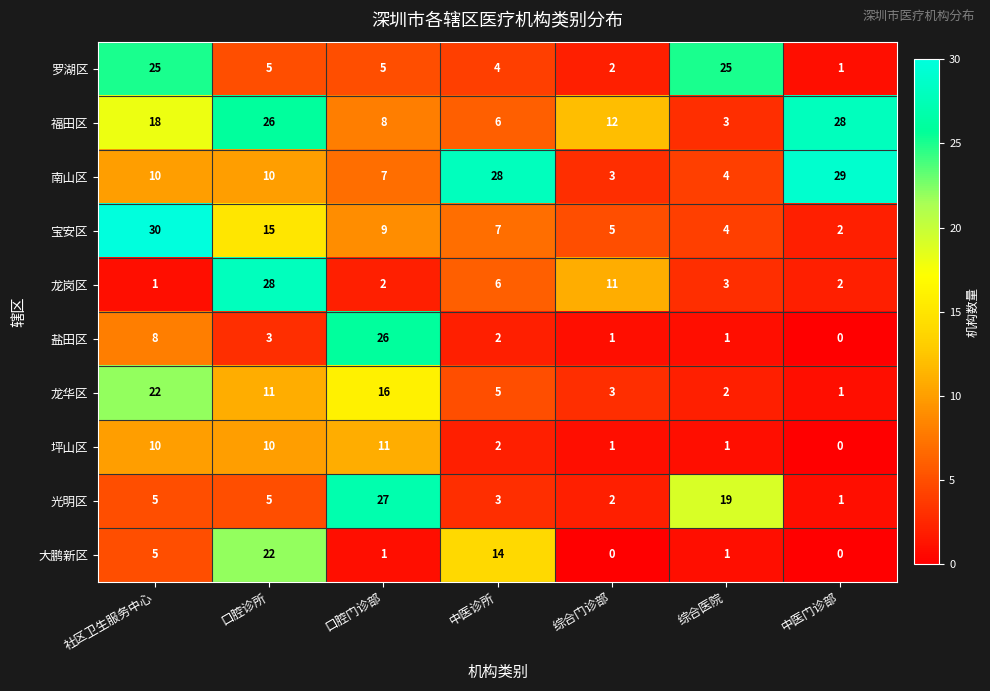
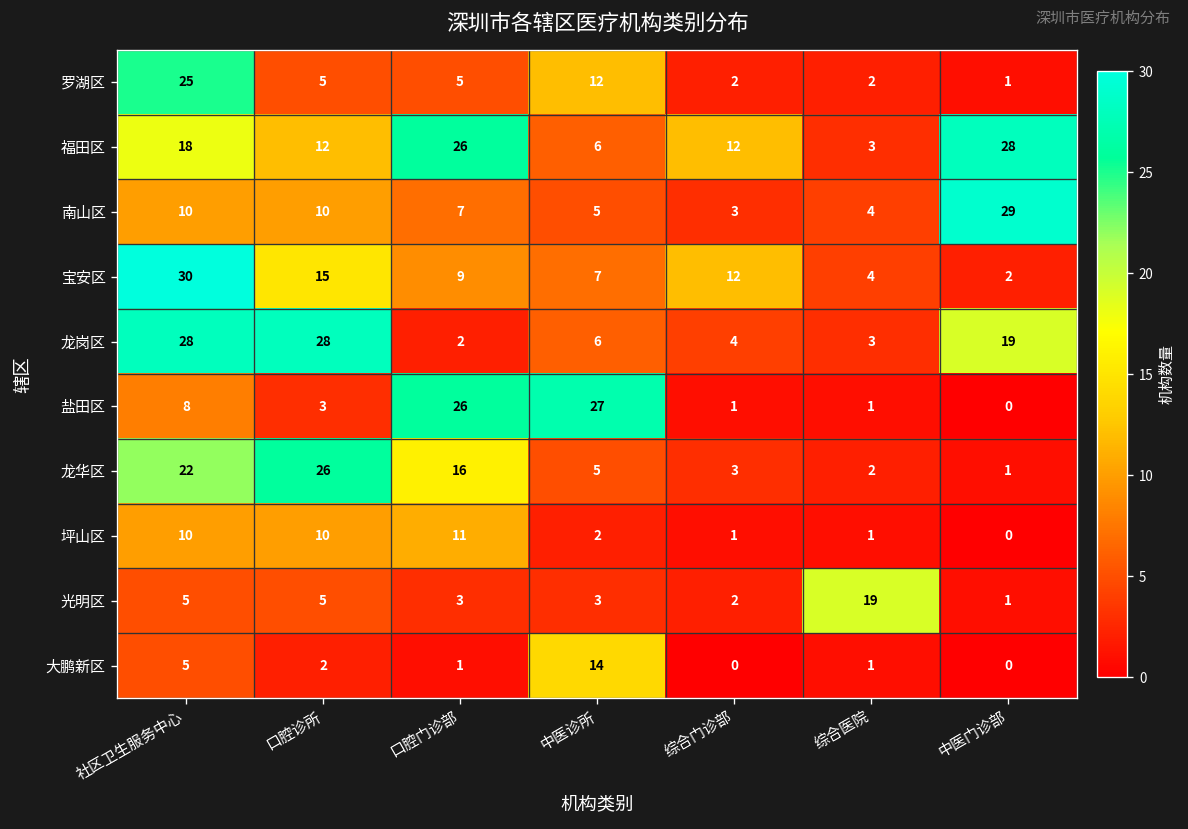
罗湖区, 中医诊所: 4 -> 12
罗湖区, 综合医院: 25 -> 2
福田区, 口腔诊所: 26 -> 12
福田区, 口腔门诊部: 8 -> 26
南山区, 中医诊所: 28 -> 5
宝安区, 综合门诊部: 5 -> 12
龙岗区, 社区卫生服务中心: 1 -> 28
龙岗区, 综合门诊部: 11 -> 4
龙岗区, 中医门诊部: 2 -> 19
盐田区, 中医诊所: 2 -> 27
龙华区, 口腔诊所: 11 -> 26
光明区, 口腔门诊部: 27 -> 3
大鹏新区, 口腔诊所: 22 -> 2
